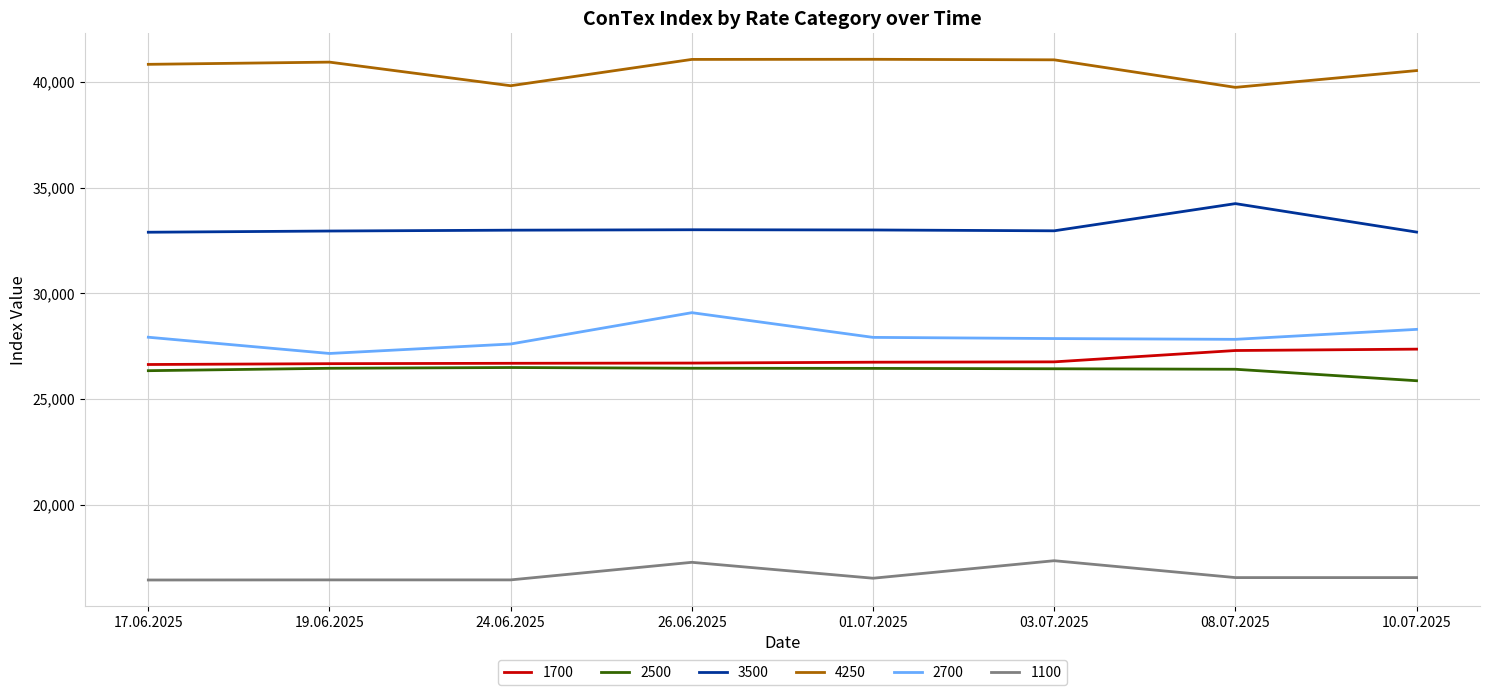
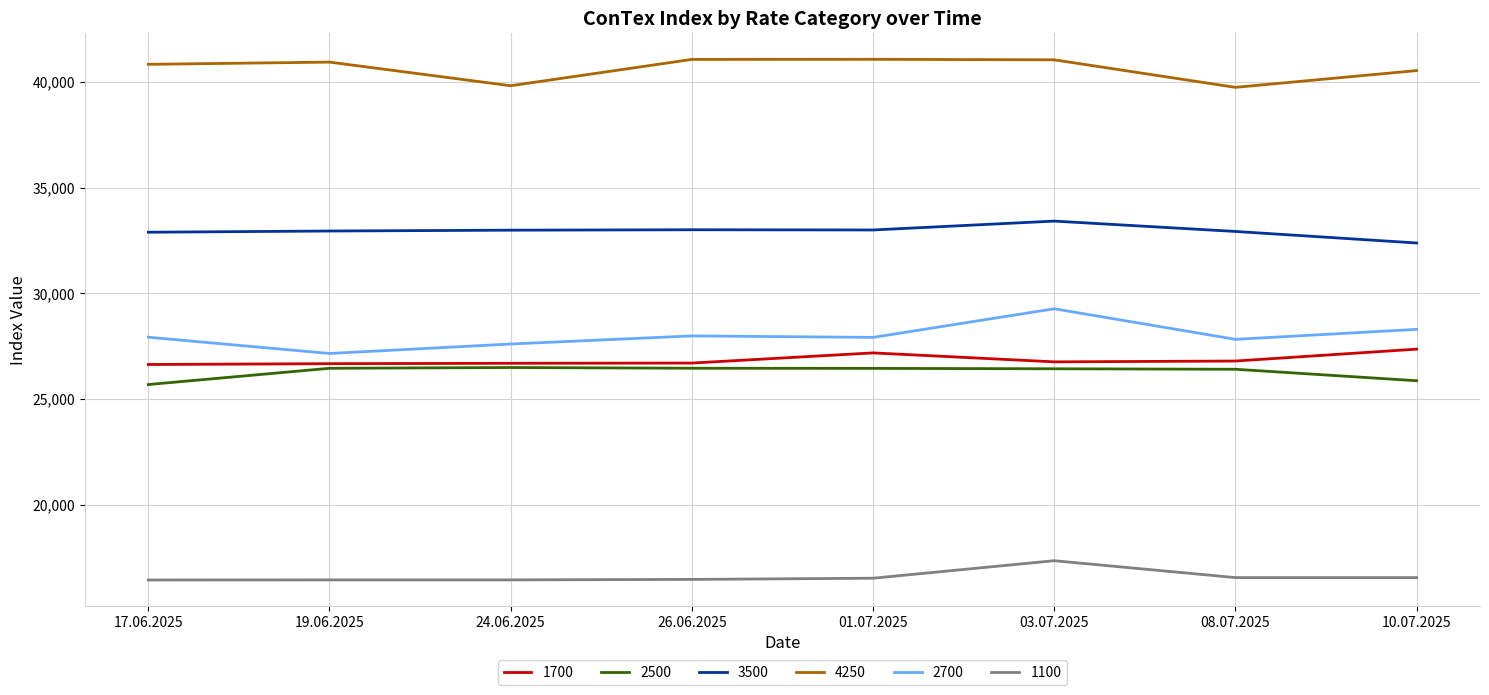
2500, 17.06.2025: 26,300 -> 25,700
2700, 26.06.2025: 29,100 -> 28,000
1100, 26.06.2025: 17,300 -> 16,500
1700, 01.07.2025: 26,700 -> 27,200
3500, 03.07.2025: 33,000 -> 33,400
2700, 03.07.2025: 27,900 -> 29,300
1700, 08.07.2025: 27,300 -> 26,800
3500, 08.07.2025: 34,200 -> 32,900
3500, 10.07.2025: 32,900 -> 32,400
